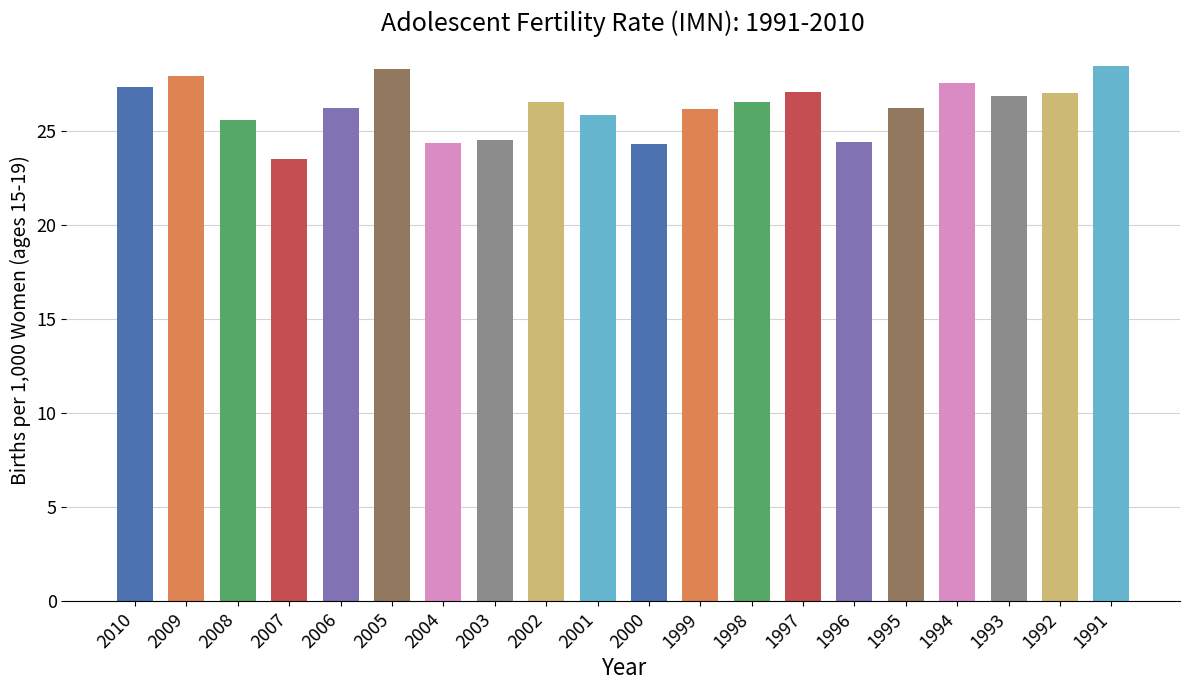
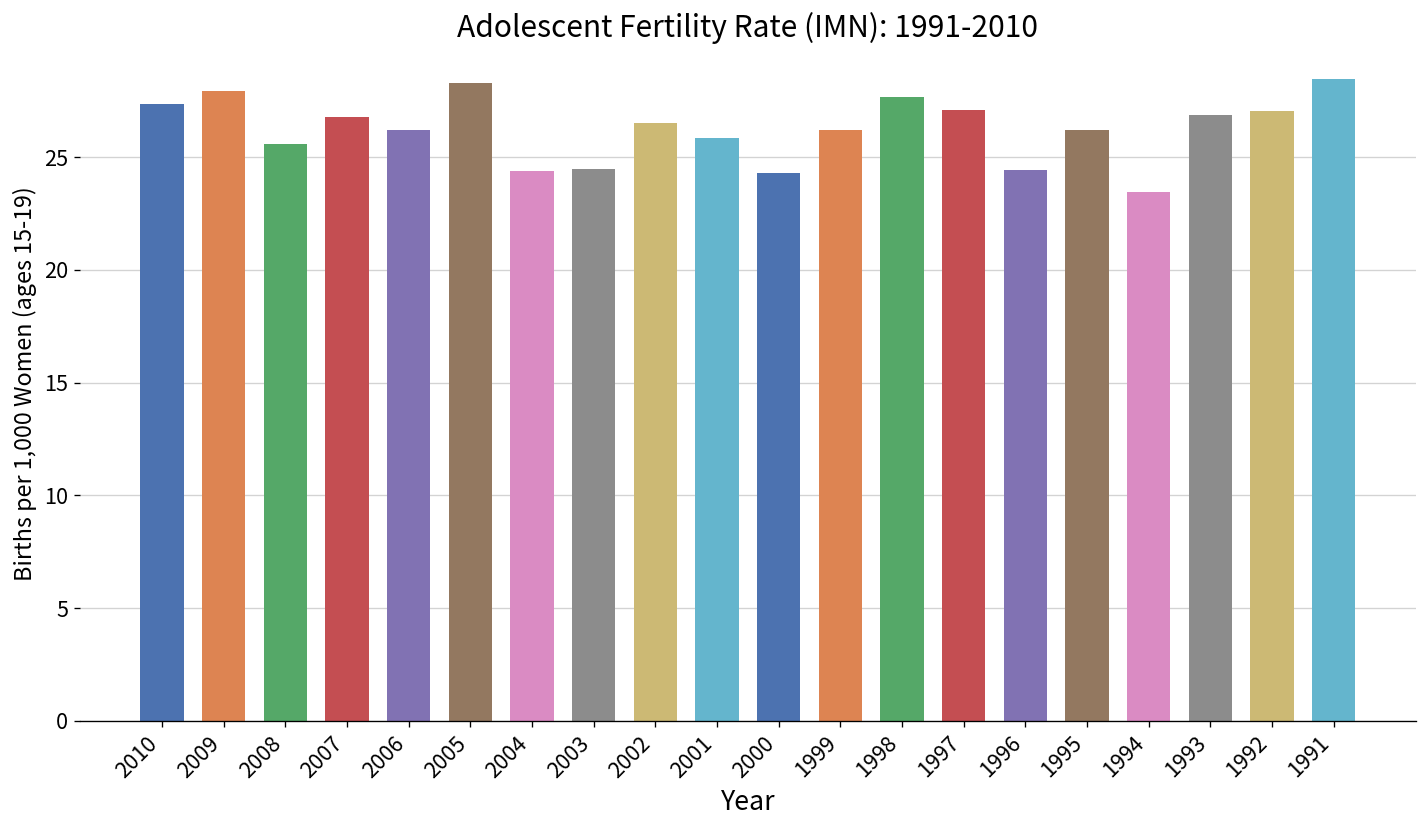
2007: 23.5 -> 26.8
1998: 26.5 -> 27.6
1994: 27.6 -> 23.5
